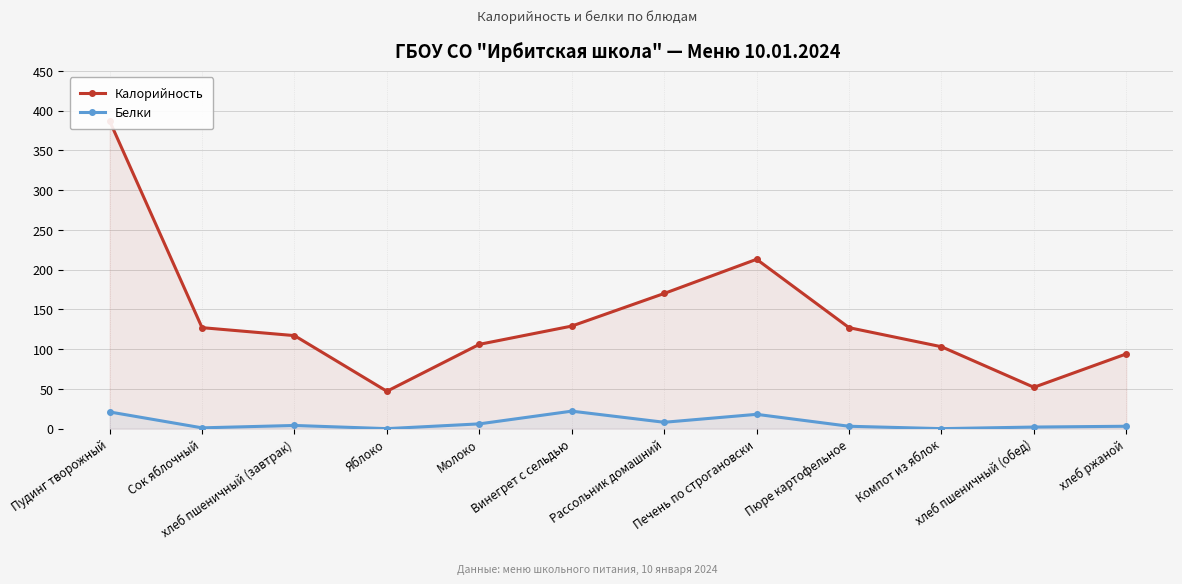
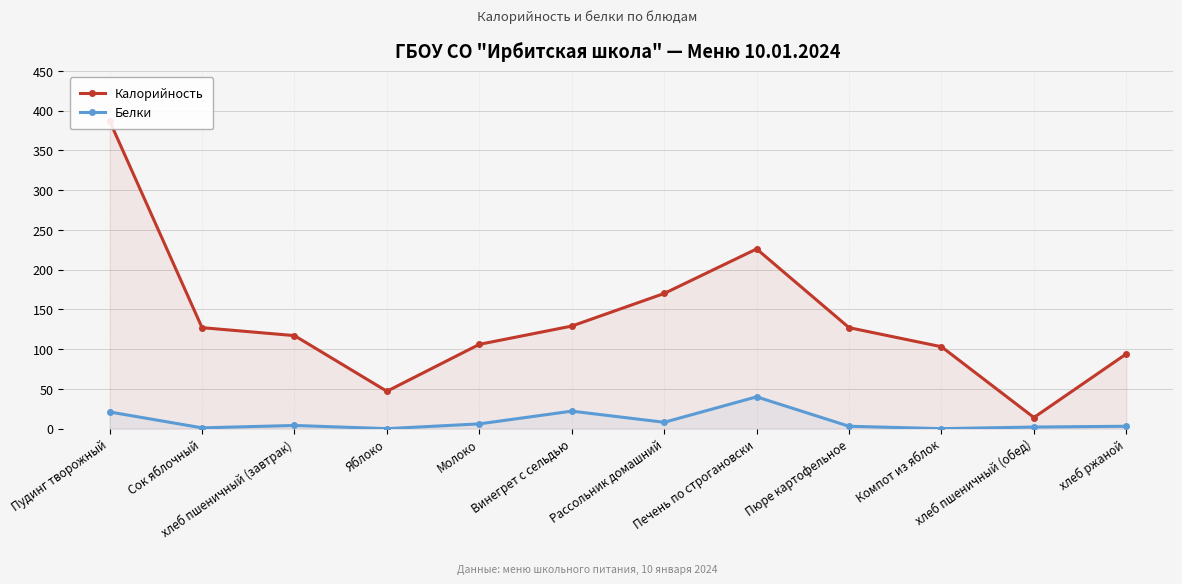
Калорийность, Печень по строгановски: 210 -> 230
Белки, Печень по строгановски: 20 -> 40
Калорийность, хлеб пшеничный (обед): 50 -> 10
